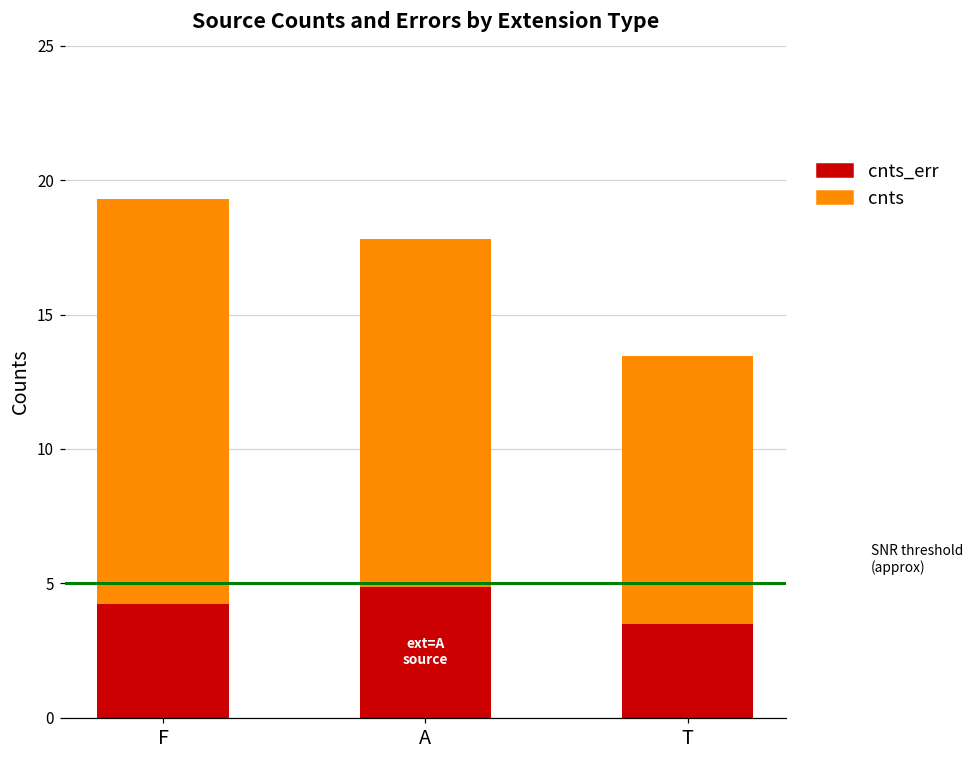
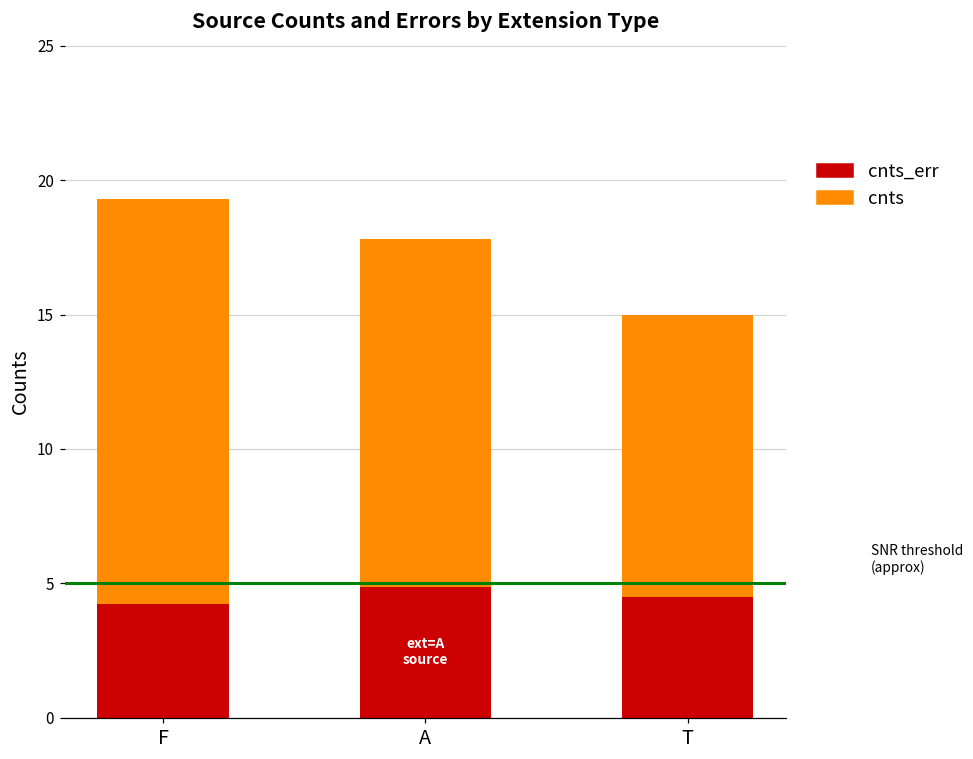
cnts_err, T: 3.5 -> 4.5
cnts, T: 10.0 -> 10.5
